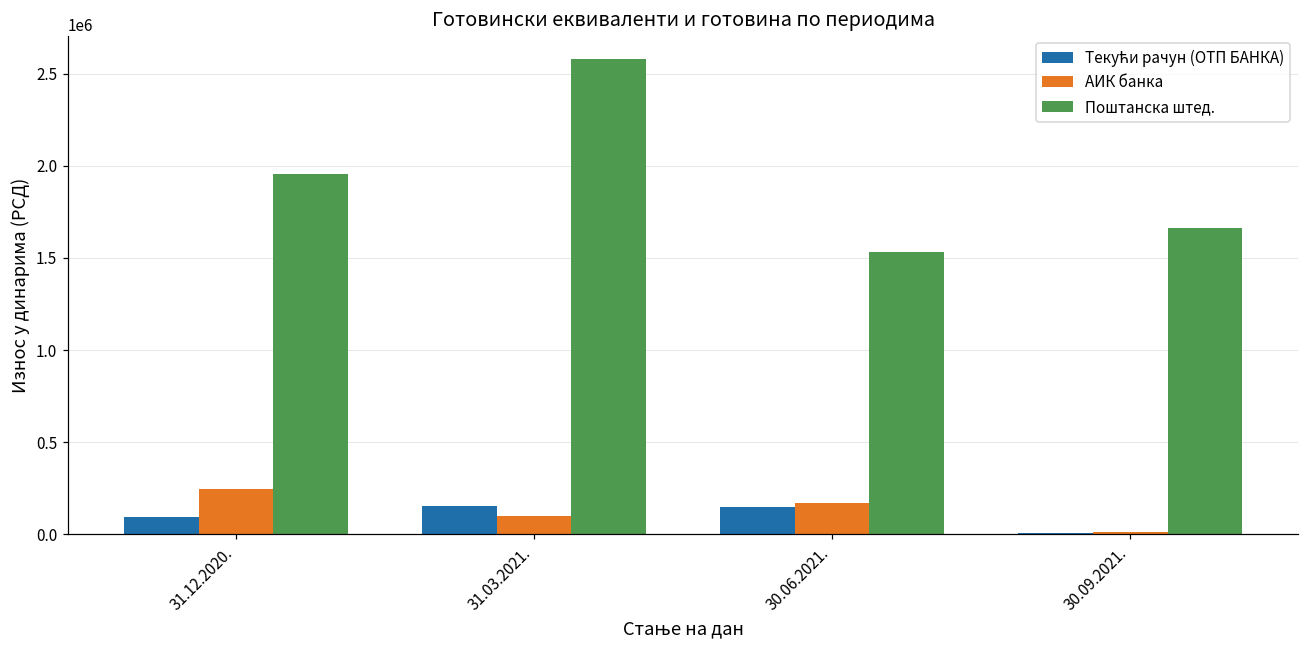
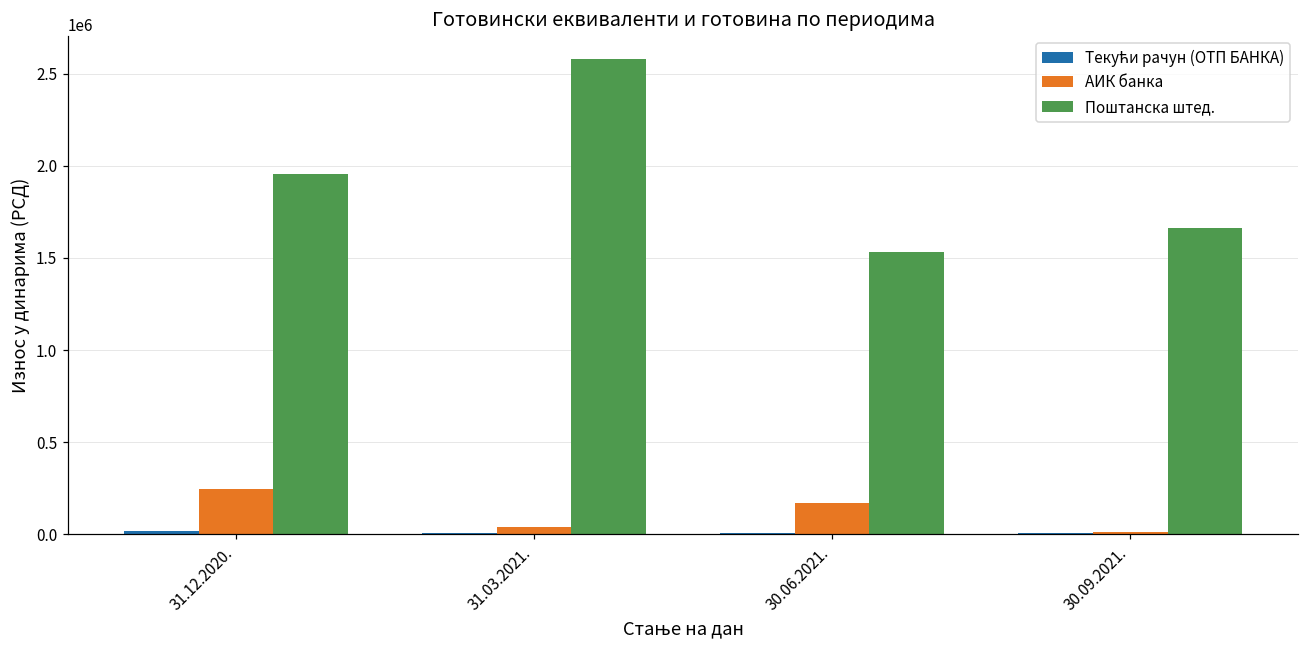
Текући рачун (ОТП БАНКА), 31.12.2020.: 90000 -> 20000
Текући рачун (ОТП БАНКА), 31.03.2021.: 150000 -> 10000
АИК банка, 31.03.2021.: 100000 -> 40000
Текући рачун (ОТП БАНКА), 30.06.2021.: 150000 -> 10000
